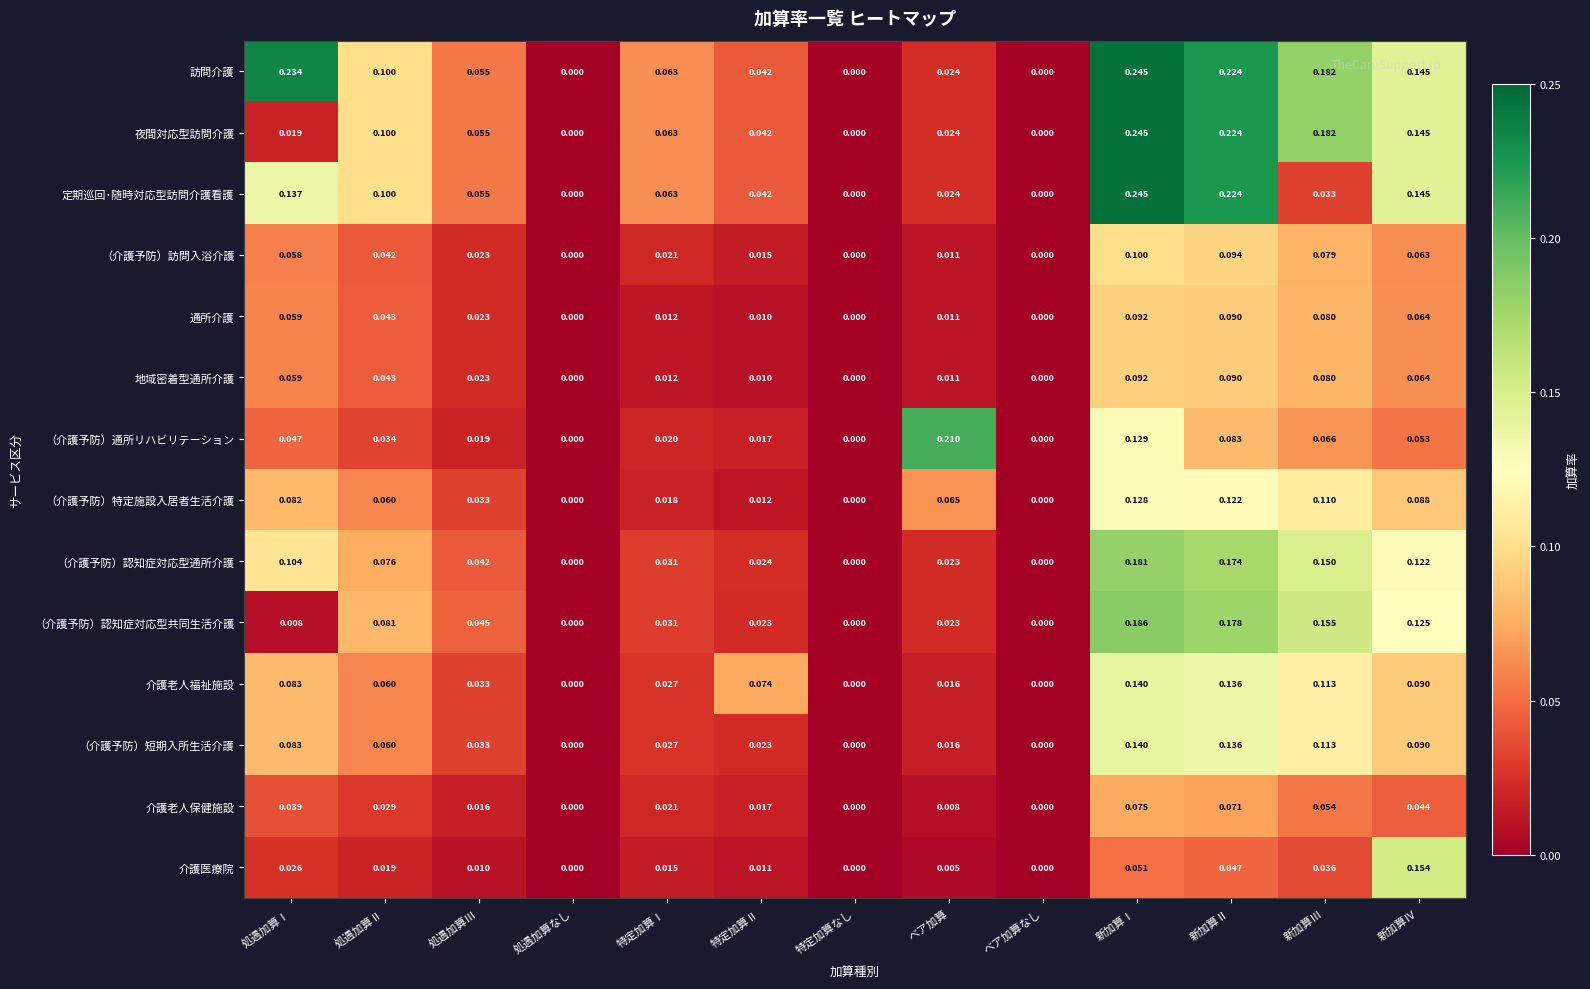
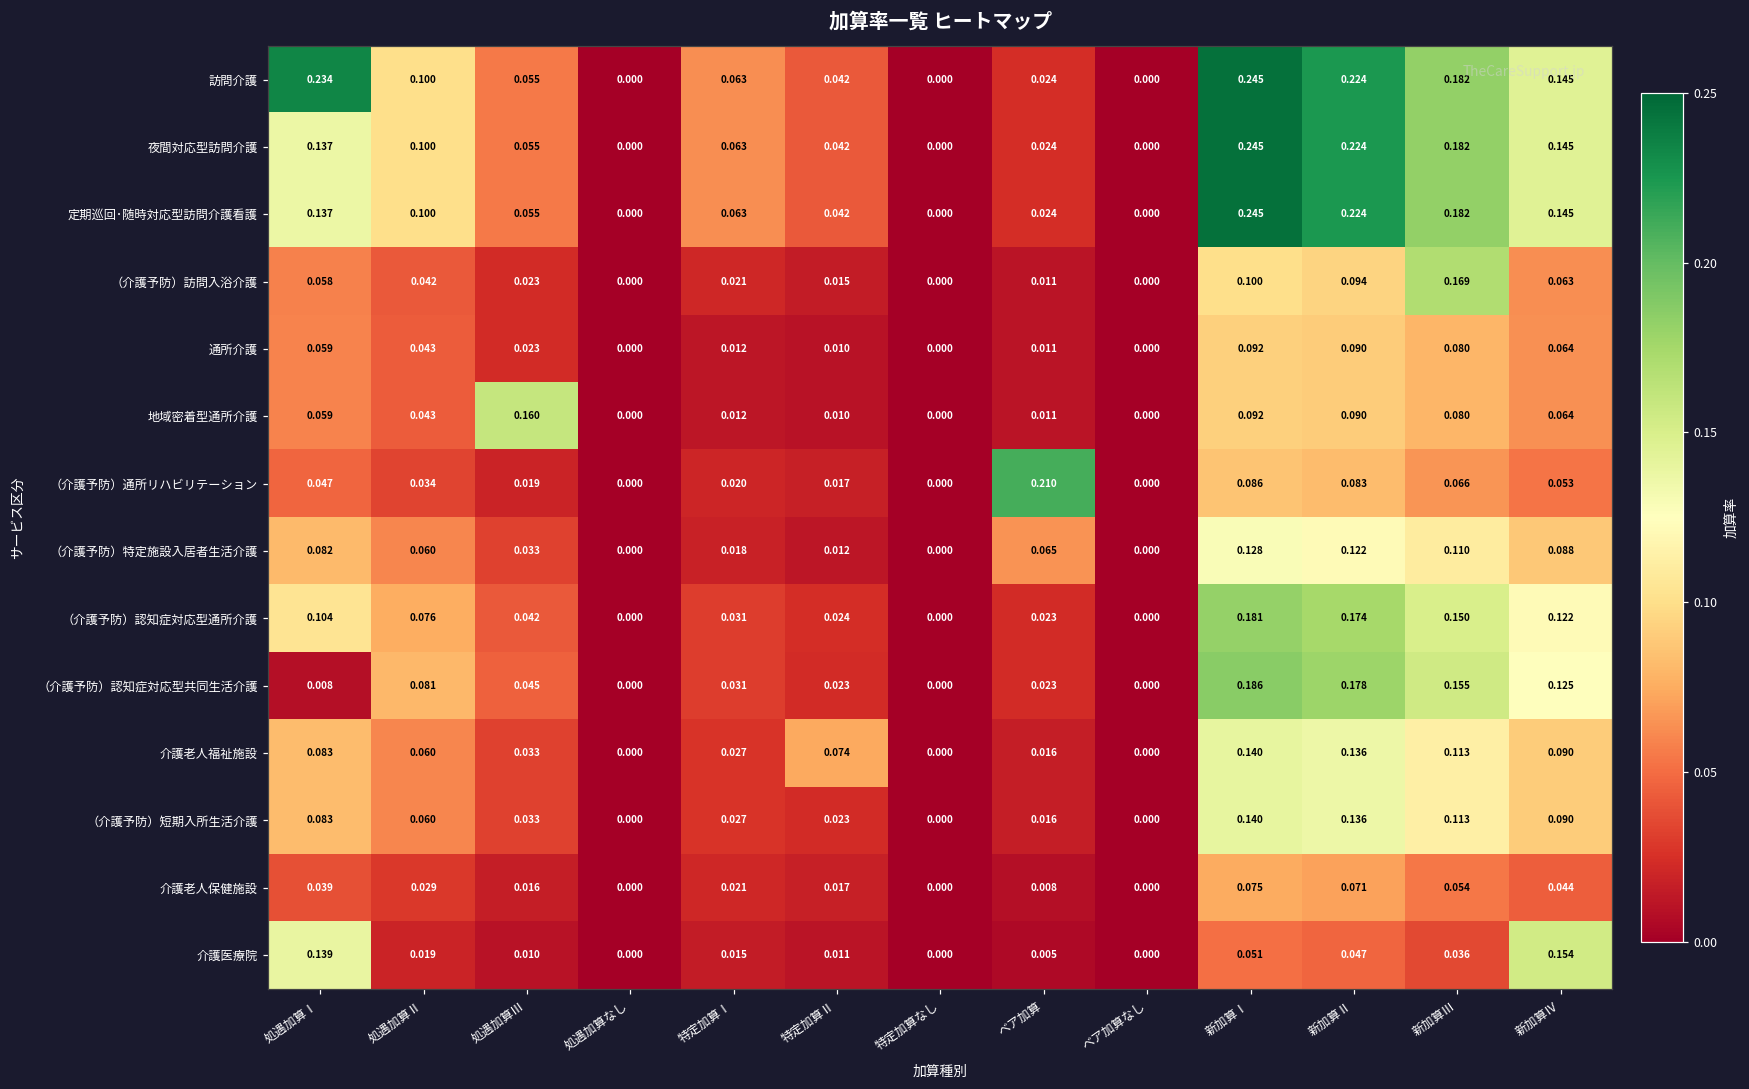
夜間対応型訪問介護, 処遇加算Ⅰ: 0.019 -> 0.137
定期巡回･随時対応型訪問介護看護, 新加算Ⅲ: 0.033 -> 0.182
（介護予防）訪問入浴介護, 新加算Ⅲ: 0.079 -> 0.169
地域密着型通所介護, 処遇加算Ⅲ: 0.023 -> 0.160
（介護予防）通所リハビリテーション, 新加算Ⅰ: 0.129 -> 0.086
介護医療院, 処遇加算Ⅰ: 0.026 -> 0.139
